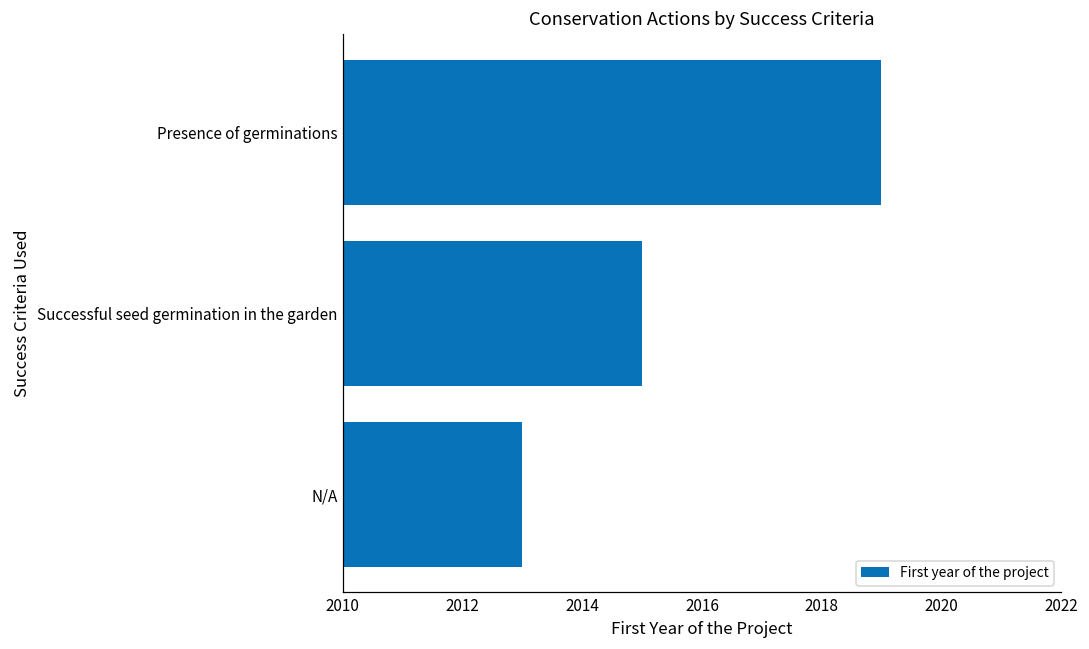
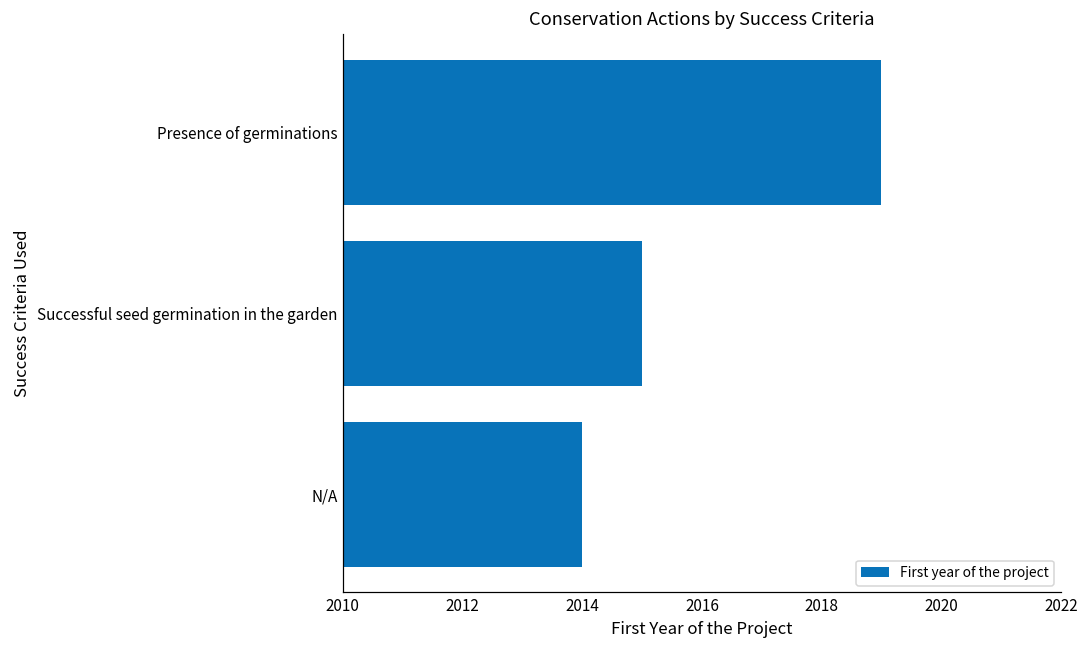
N/A: 2013 -> 2014
